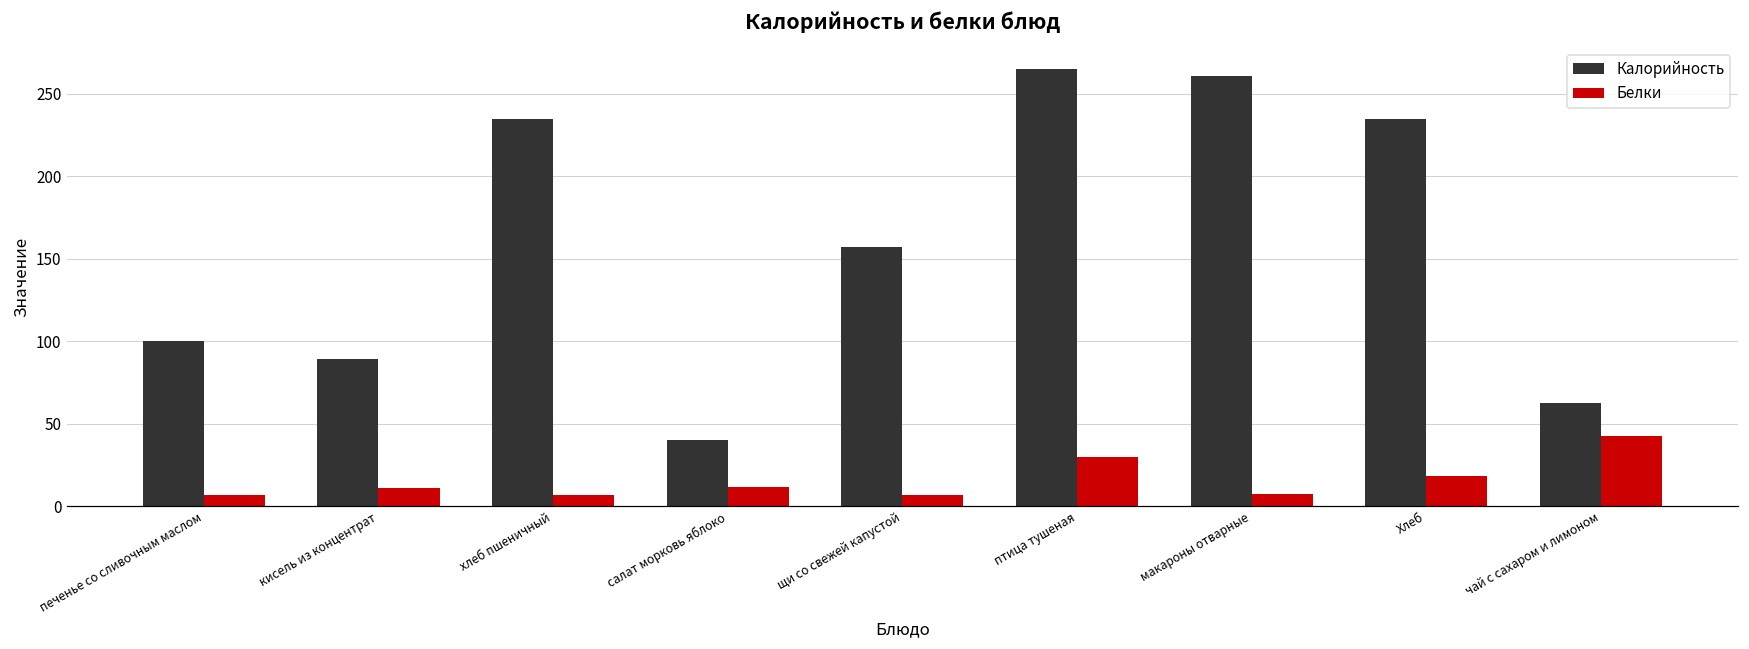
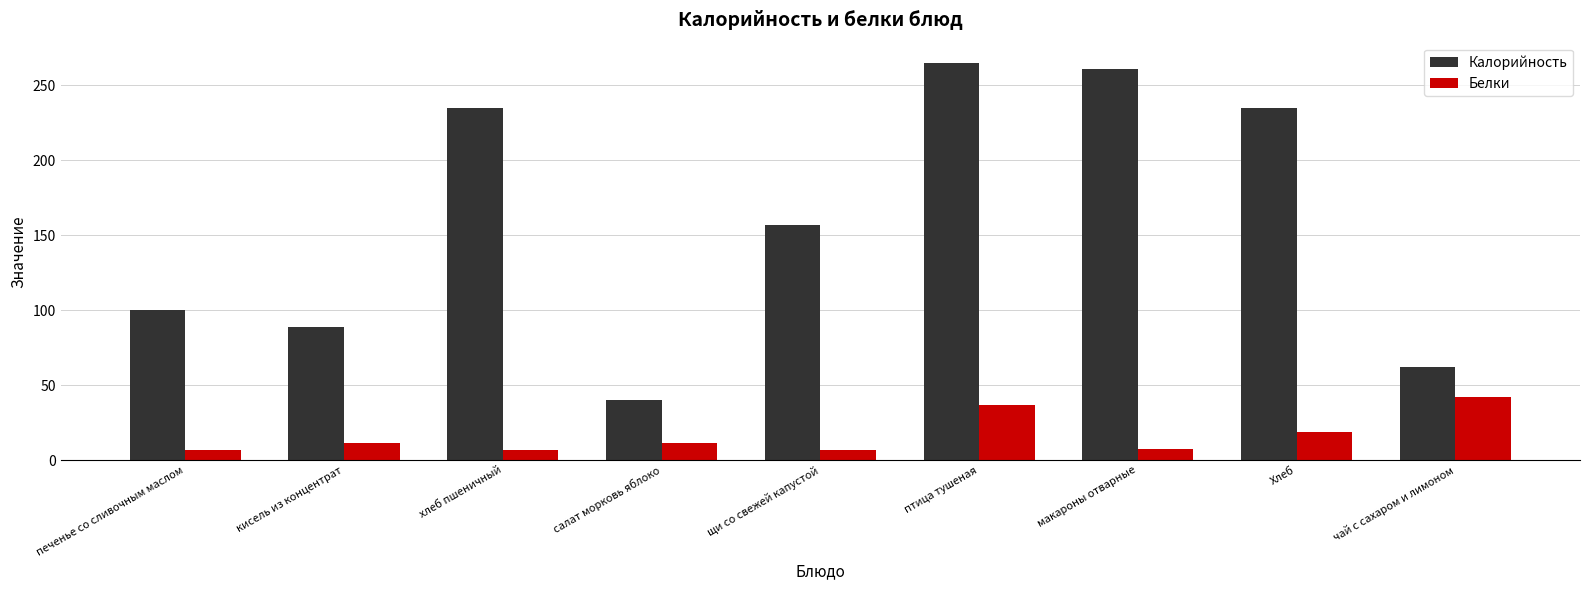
Белки, птица тушеная: 30 -> 37
